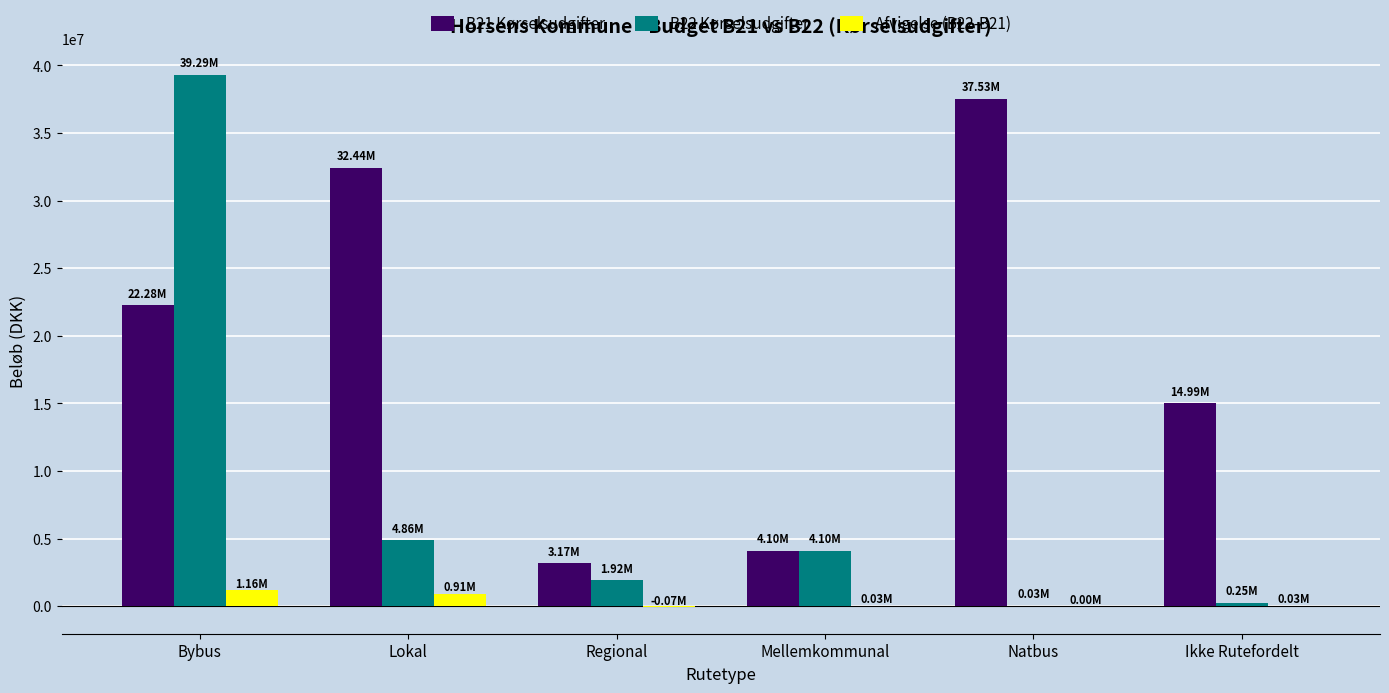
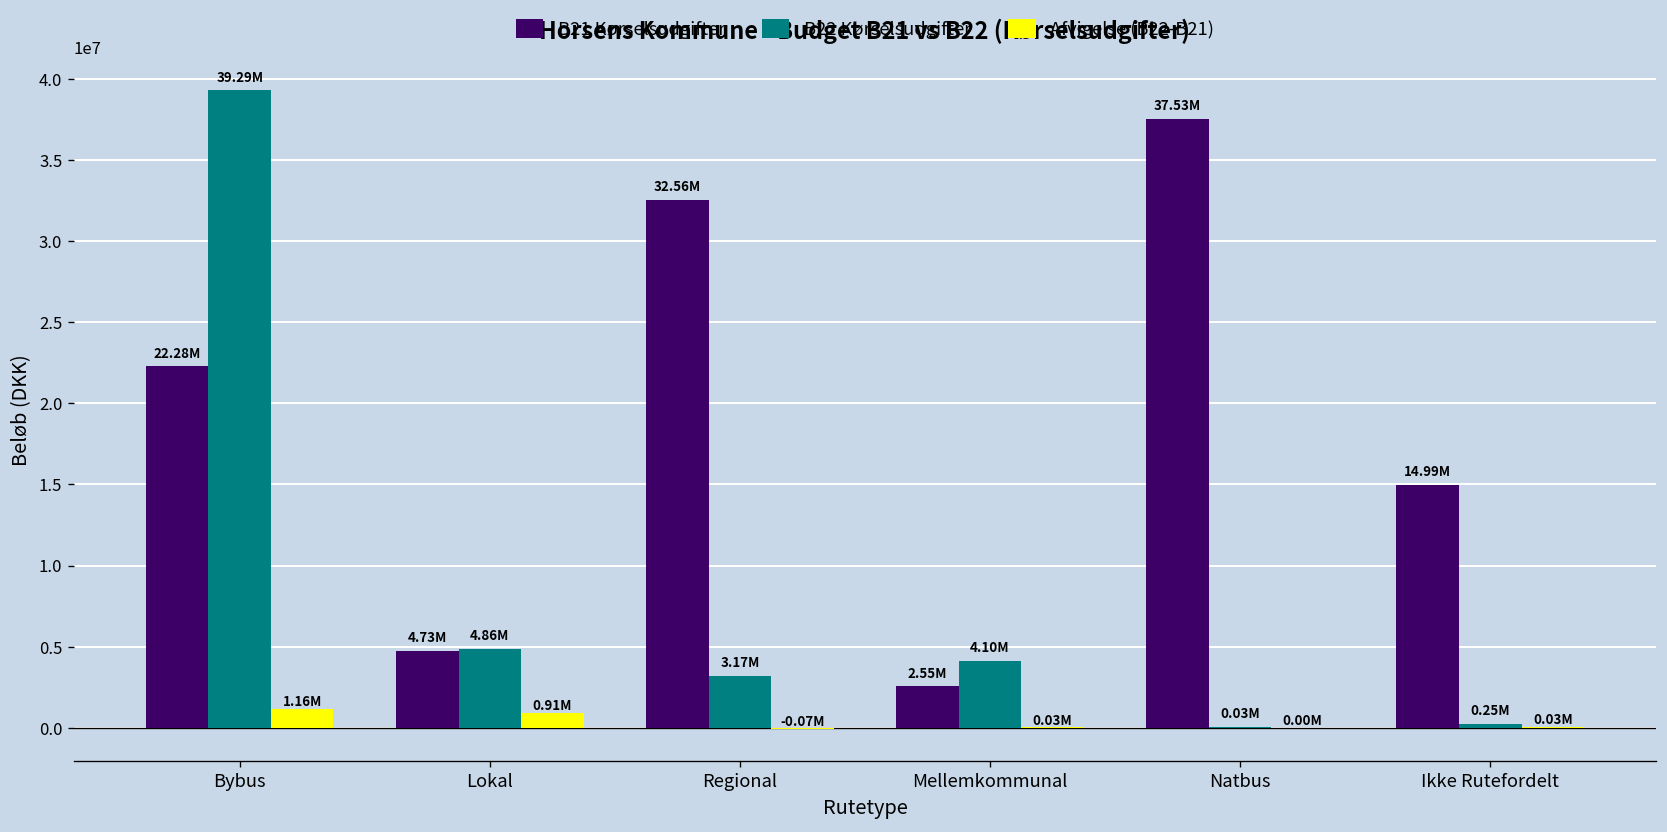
B21 Kørselsudgifter, Lokal: 32.44M -> 4.73M
B21 Kørselsudgifter, Regional: 3.17M -> 32.56M
B22 Kørselsudgifter, Regional: 1.92M -> 3.17M
B21 Kørselsudgifter, Mellemkommunal: 4.10M -> 2.55M
